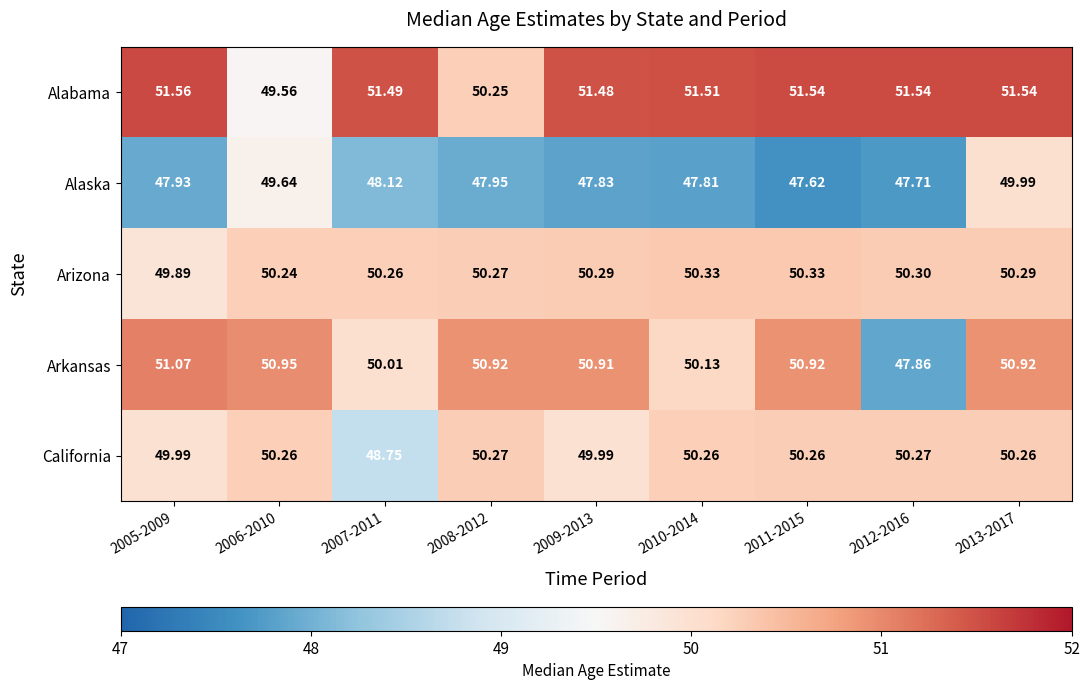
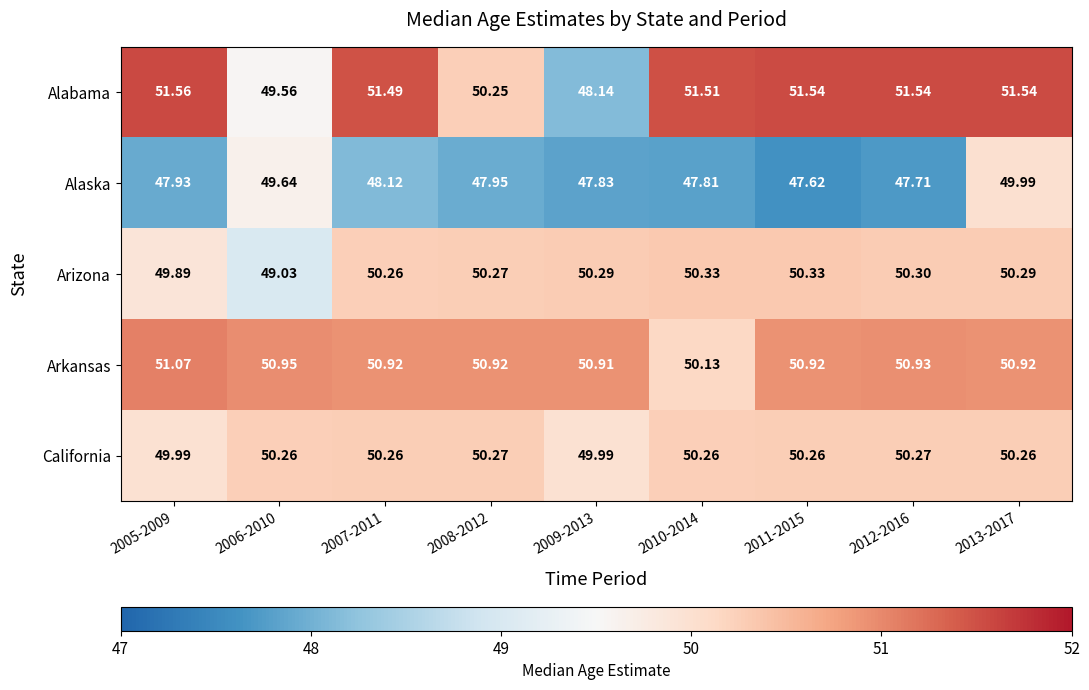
Alabama, 2009-2013: 51.48 -> 48.14
Arizona, 2006-2010: 50.24 -> 49.03
Arkansas, 2007-2011: 50.01 -> 50.92
Arkansas, 2012-2016: 47.86 -> 50.93
California, 2007-2011: 48.75 -> 50.26
